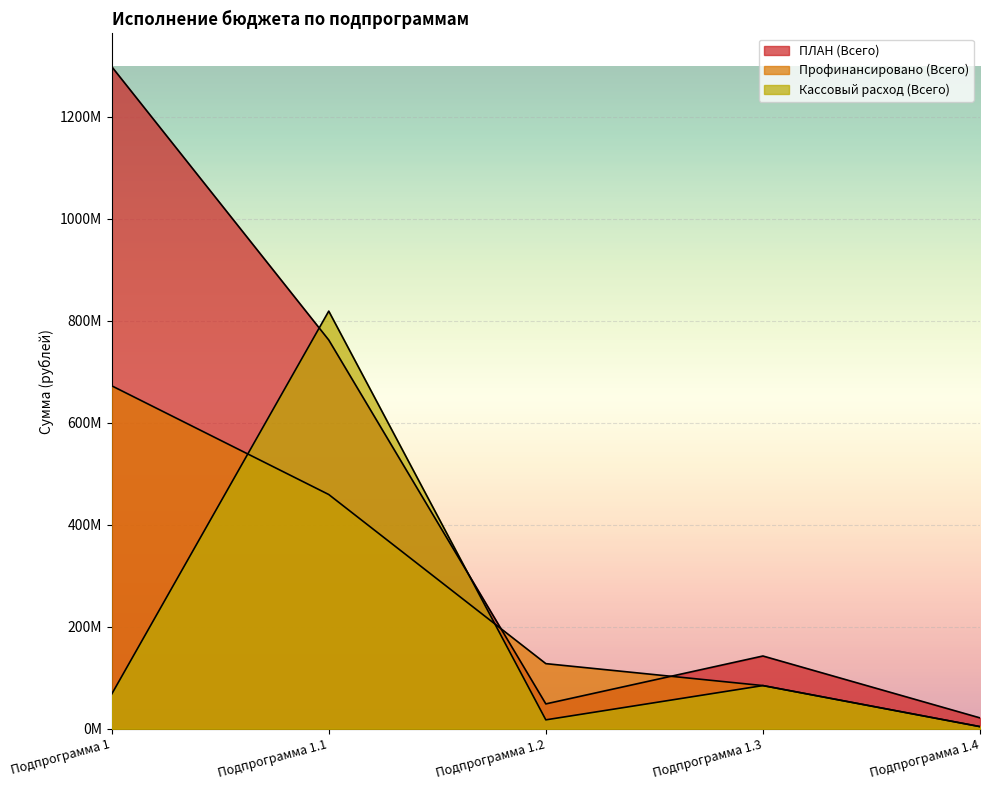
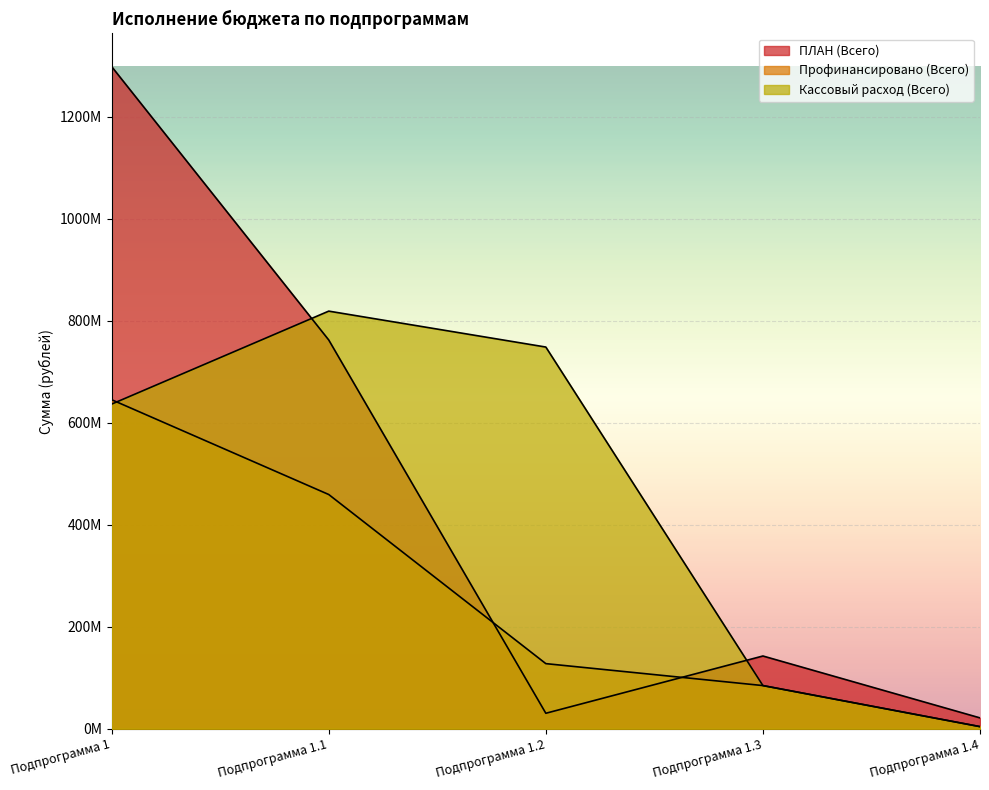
Профинансировано (Всего), Подпрограмма 1: 670000000 -> 650000000
Кассовый расход (Всего), Подпрограмма 1: 70000000 -> 640000000
ПЛАН (Всего), Подпрограмма 1.2: 50000000 -> 30000000
Кассовый расход (Всего), Подпрограмма 1.2: 20000000 -> 750000000
